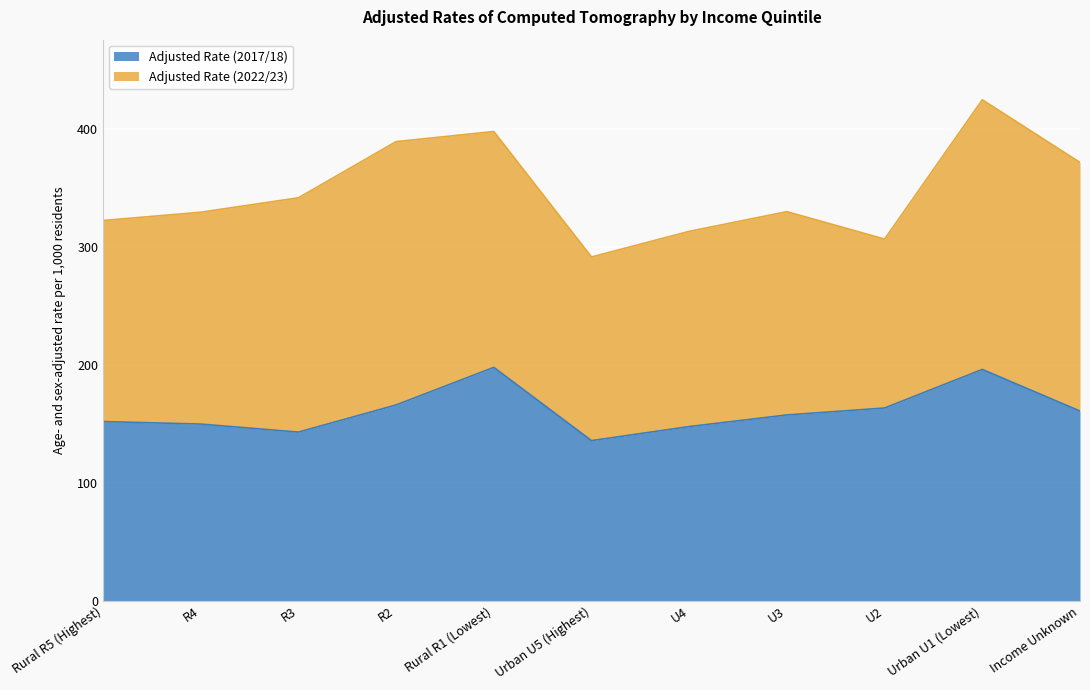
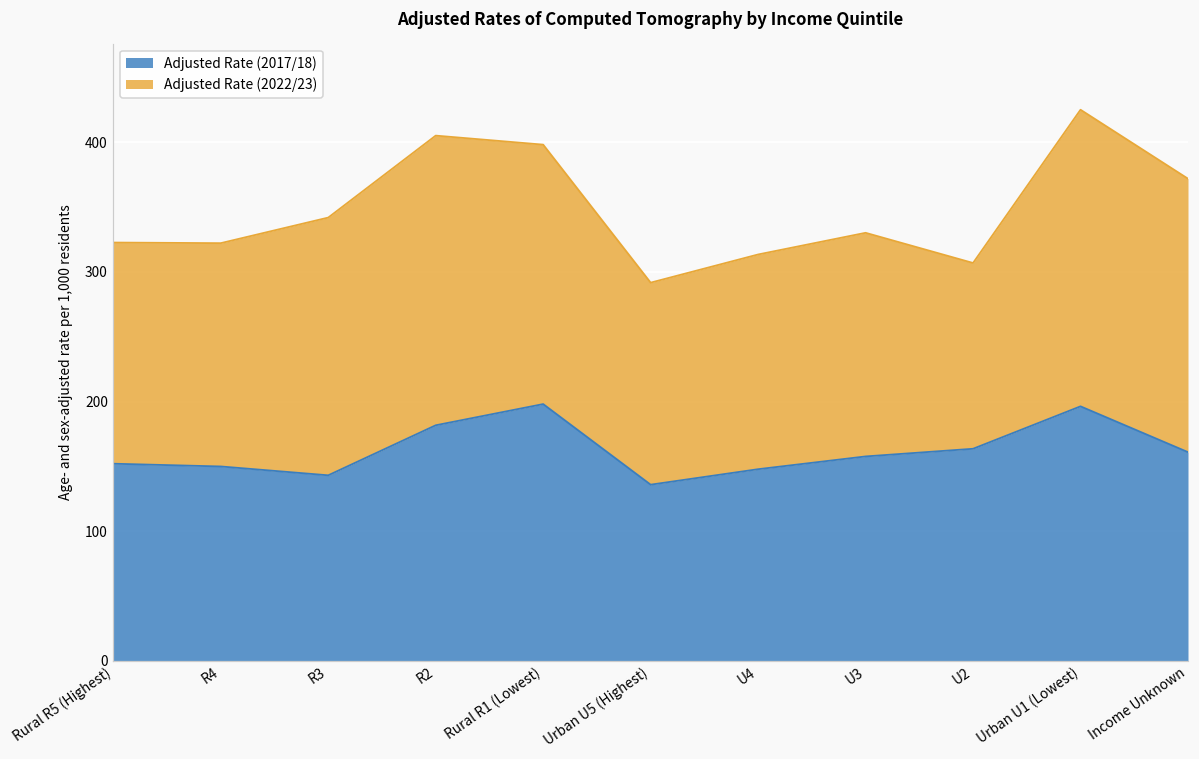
Adjusted Rate (2022/23), R4: 180 -> 172
Adjusted Rate (2017/18), R2: 166 -> 182
